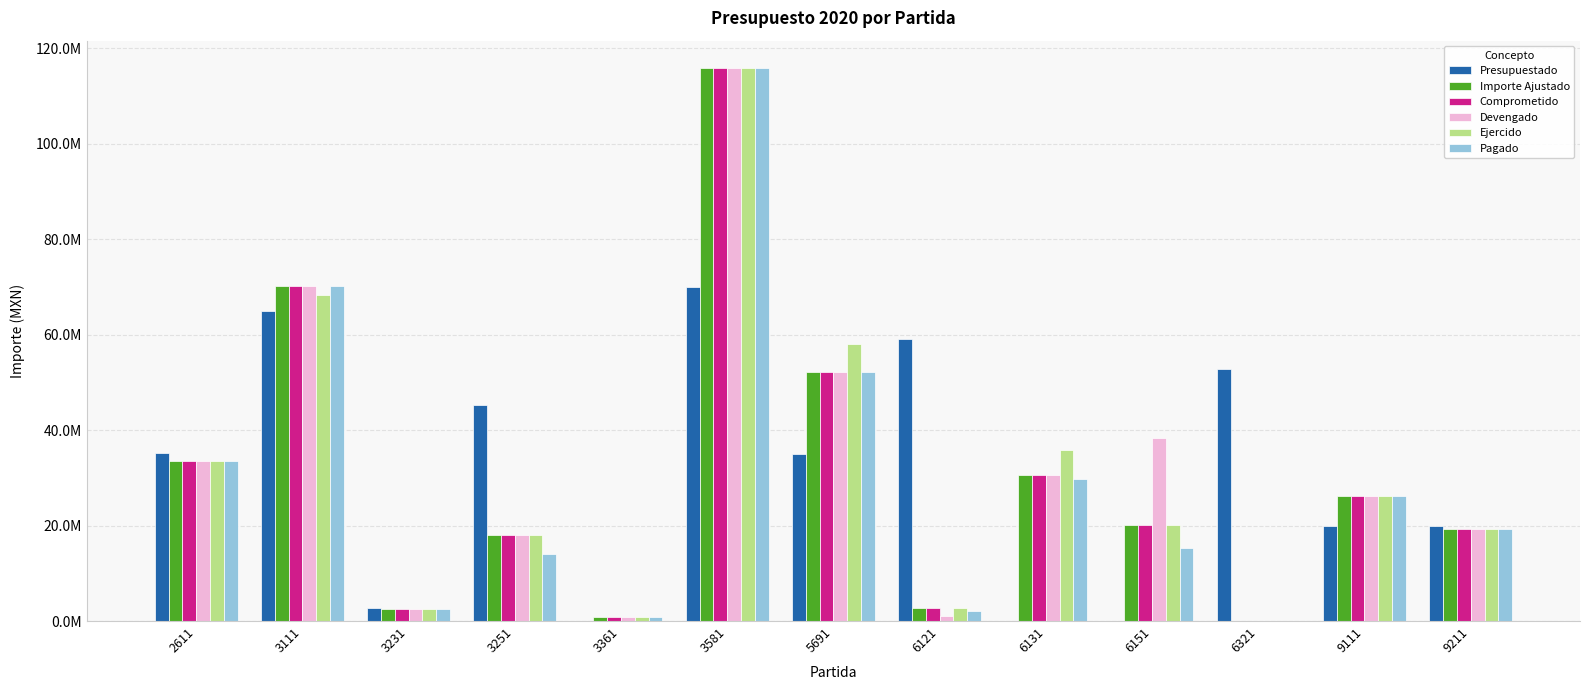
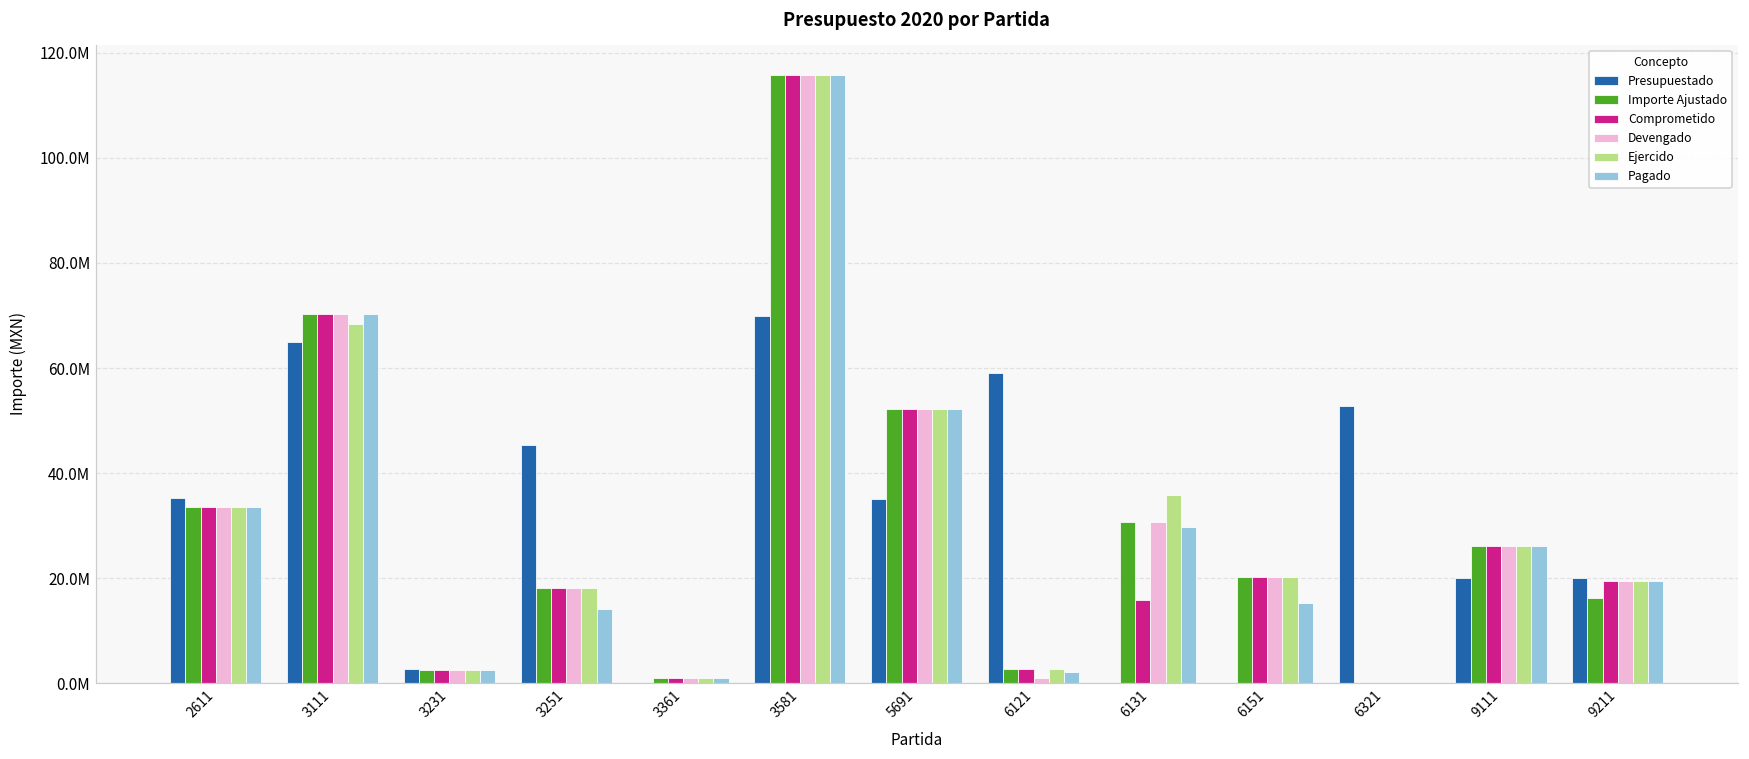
Ejercido, 5691: 58000000 -> 52000000
Comprometido, 6131: 31000000 -> 16000000
Devengado, 6151: 38000000 -> 20000000
Importe Ajustado, 9211: 19000000 -> 16000000
